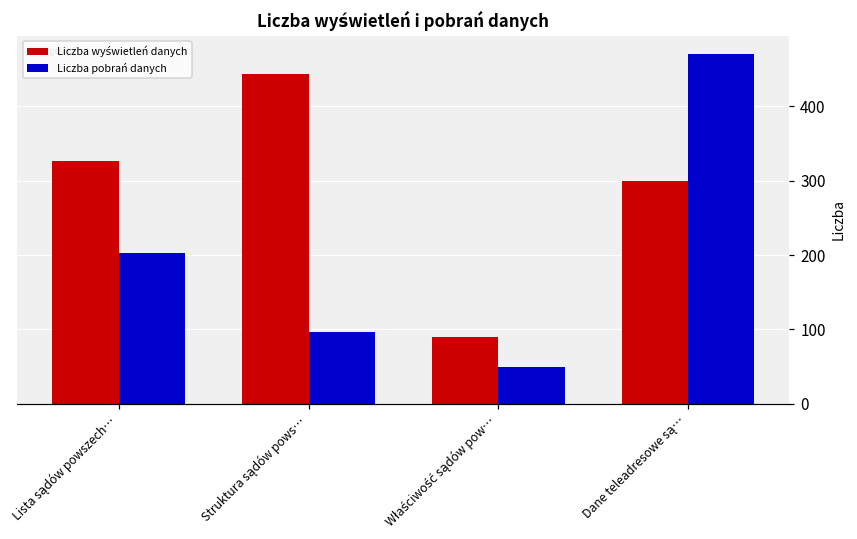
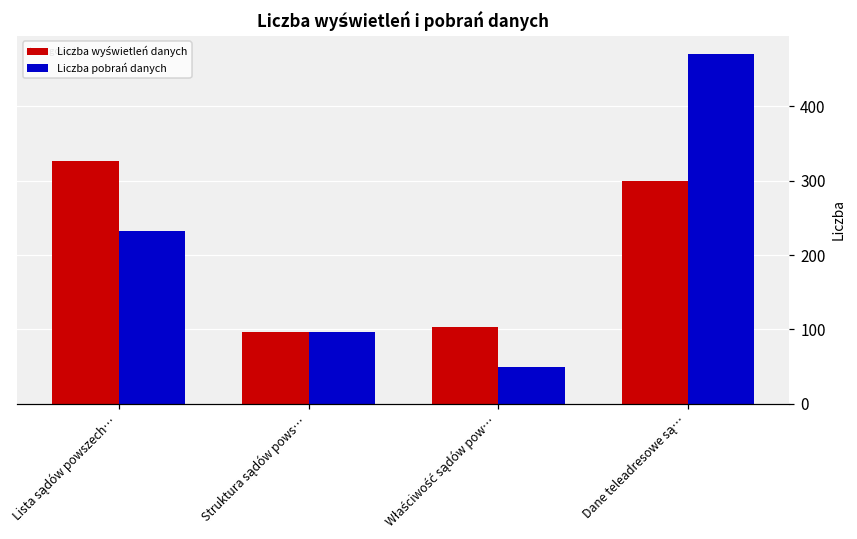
Liczba pobrań danych, Lista sądów powszech…: 200 -> 230
Liczba wyświetleń danych, Struktura sądów pows…: 440 -> 100
Liczba wyświetleń danych, Właściwość sądów pow…: 90 -> 100
